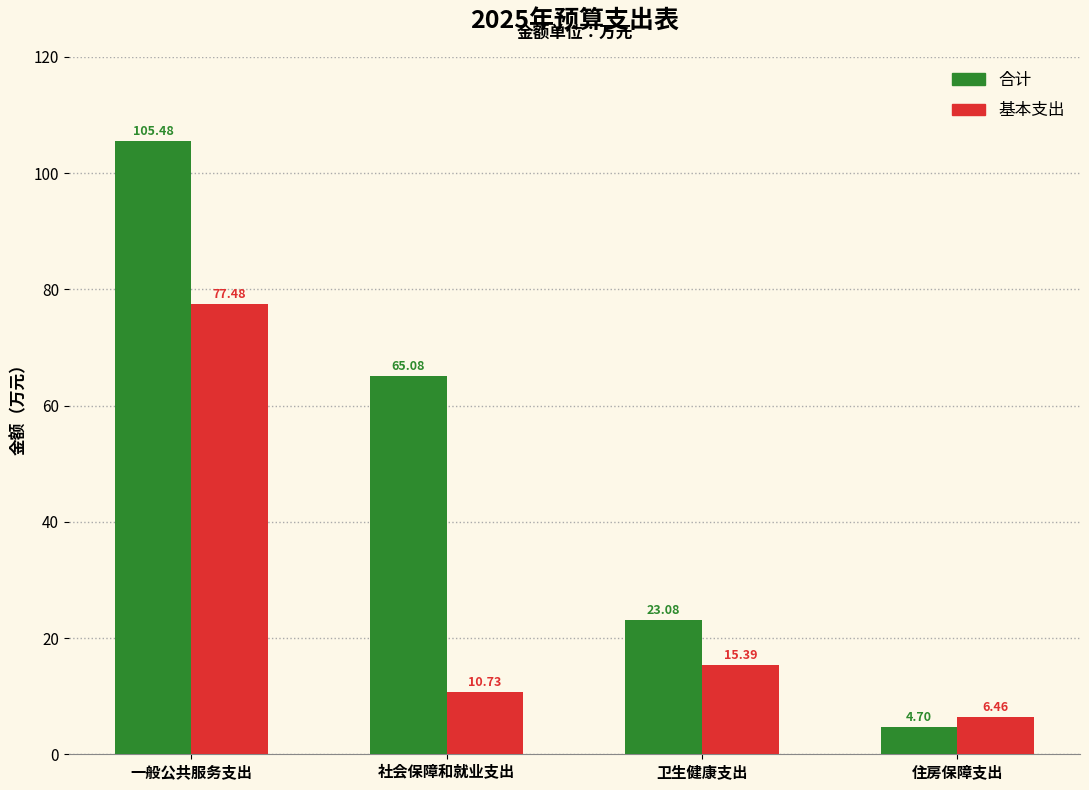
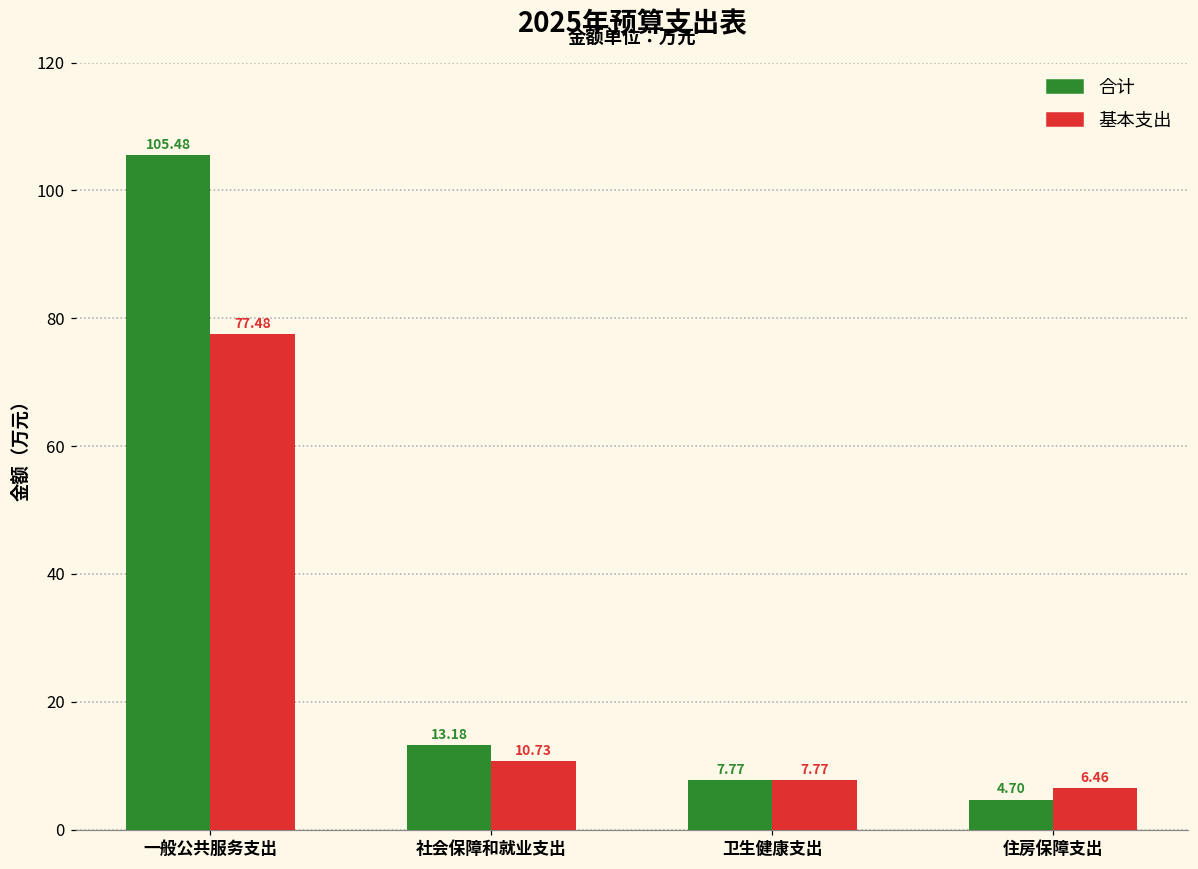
合计, 社会保障和就业支出: 65.08 -> 13.18
合计, 卫生健康支出: 23.08 -> 7.77
基本支出, 卫生健康支出: 15.39 -> 7.77
